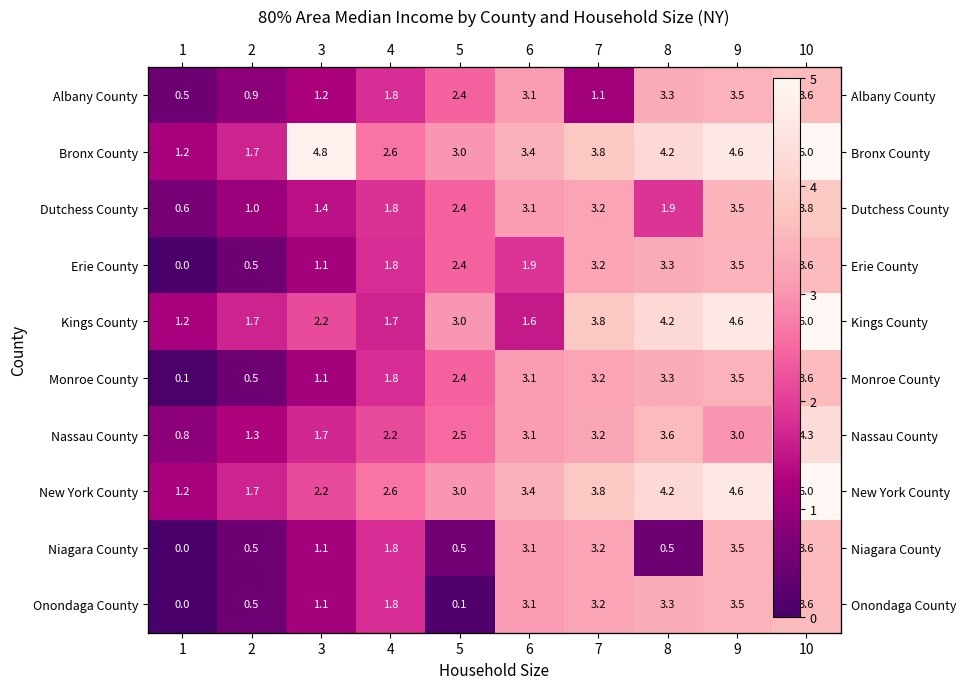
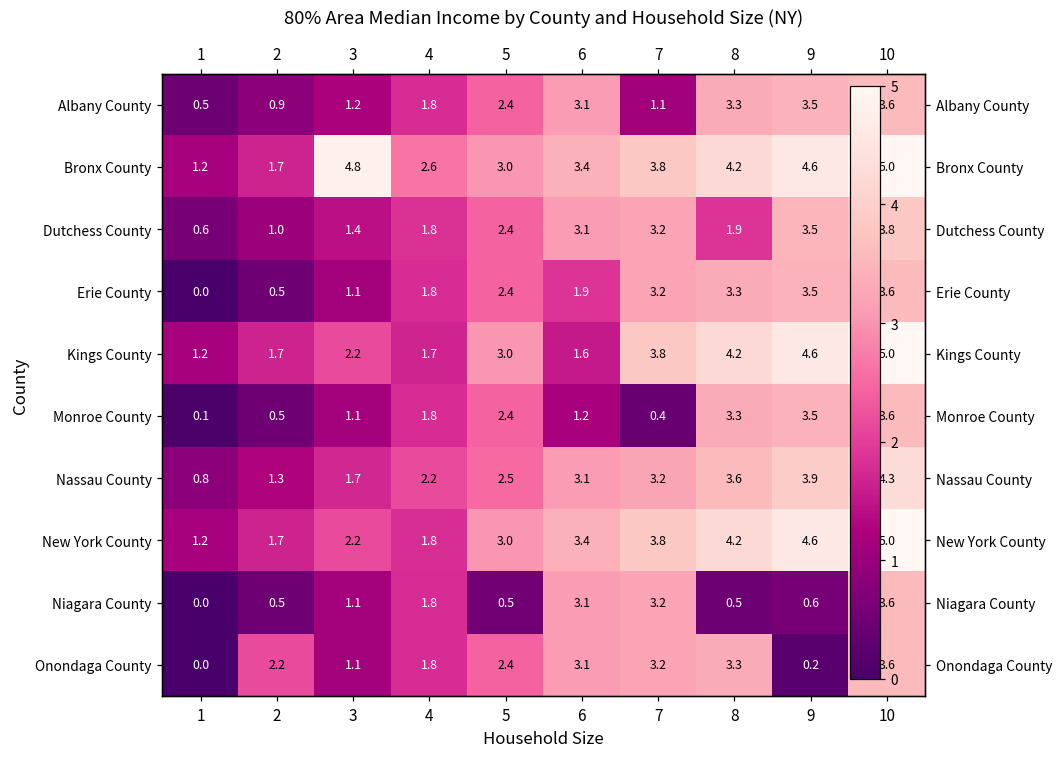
Monroe County, 6: 3.1 -> 1.2
Monroe County, 7: 3.2 -> 0.4
Nassau County, 9: 3.0 -> 3.9
New York County, 4: 2.6 -> 1.8
Niagara County, 9: 3.5 -> 0.6
Onondaga County, 2: 0.5 -> 2.2
Onondaga County, 5: 0.1 -> 2.4
Onondaga County, 9: 3.5 -> 0.2
